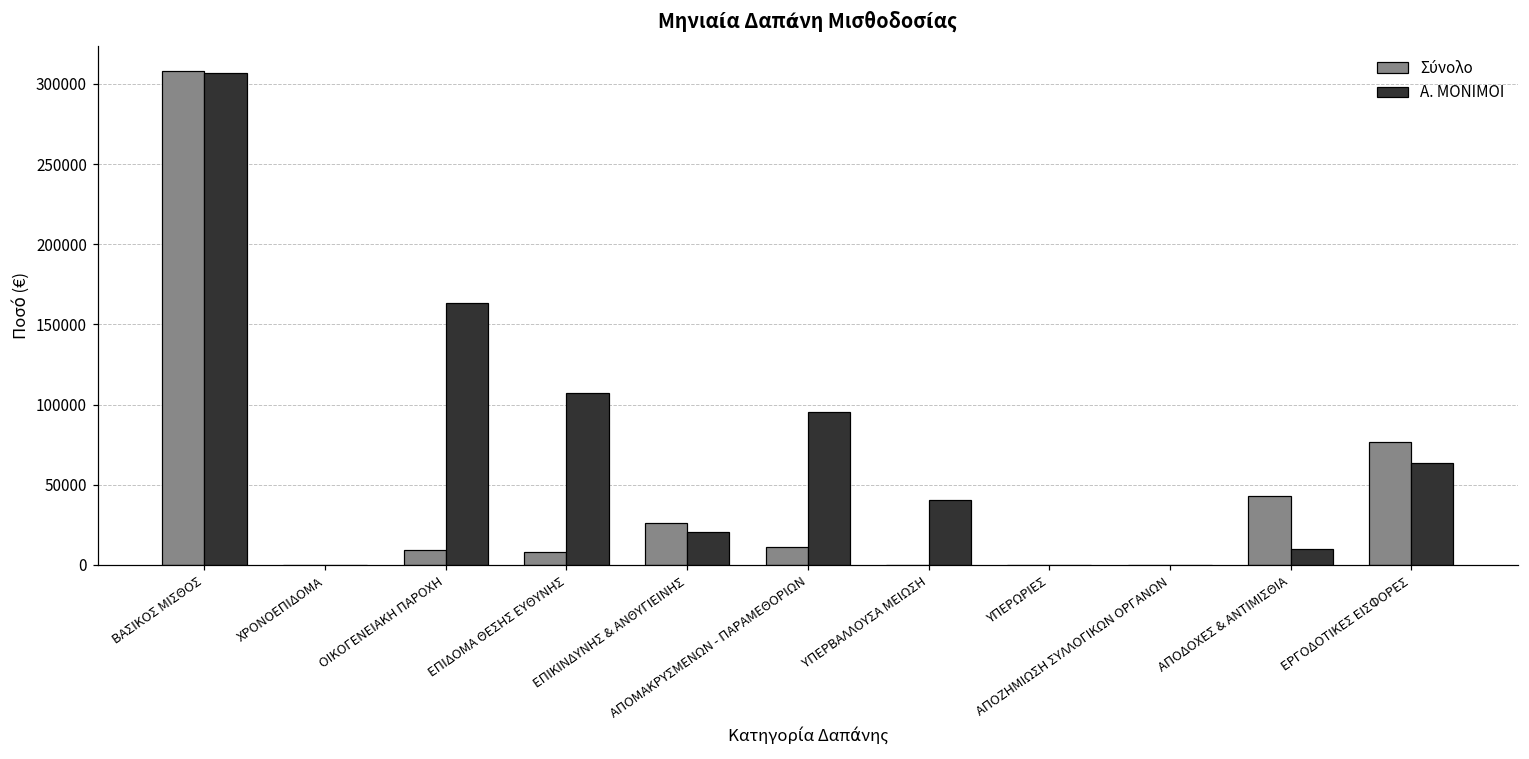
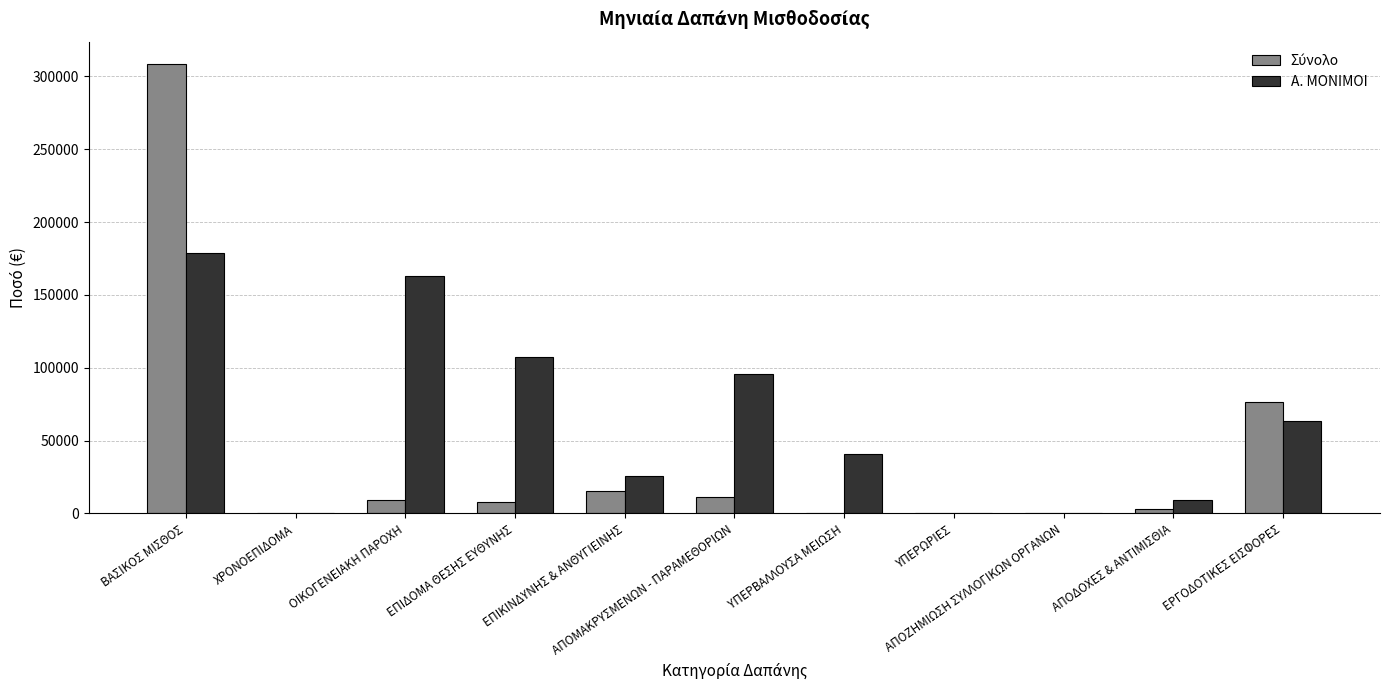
Α. ΜΟΝΙΜΟΙ, ΒΑΣΙΚΟΣ ΜΙΣΘΟΣ: 307000 -> 179000
Σύνολο, ΕΠΙΚΙΝΔΥΝΗΣ & ΑΝΘΥΓΙΕΙΝΗΣ: 26000 -> 15000
Α. ΜΟΝΙΜΟΙ, ΕΠΙΚΙΝΔΥΝΗΣ & ΑΝΘΥΓΙΕΙΝΗΣ: 20000 -> 26000
Σύνολο, ΑΠΟΔΟΧΕΣ & ΑΝΤΙΜΙΣΘΙΑ: 43000 -> 3000
